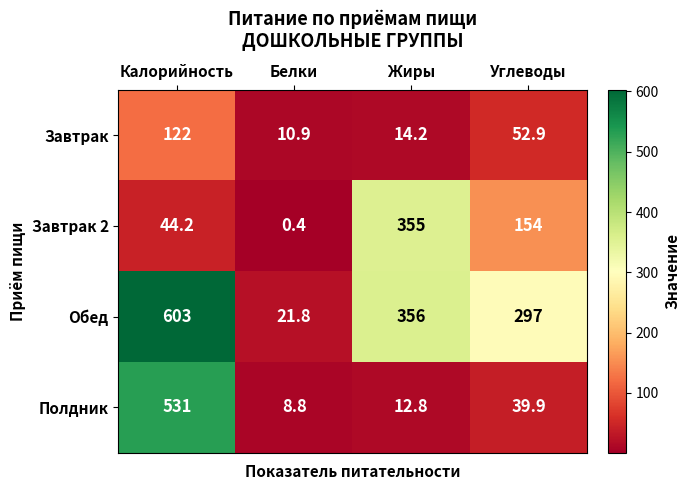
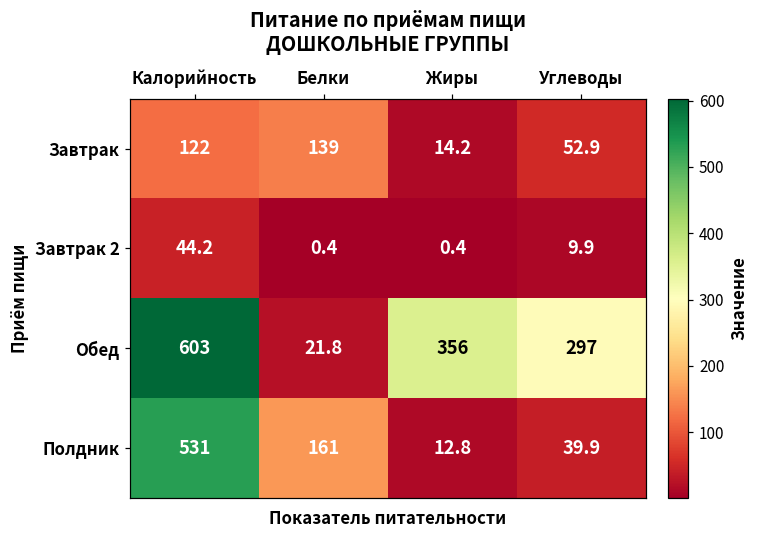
Завтрак, Белки: 10.9 -> 139
Завтрак 2, Жиры: 355 -> 0.4
Завтрак 2, Углеводы: 154 -> 9.9
Полдник, Белки: 8.8 -> 161
